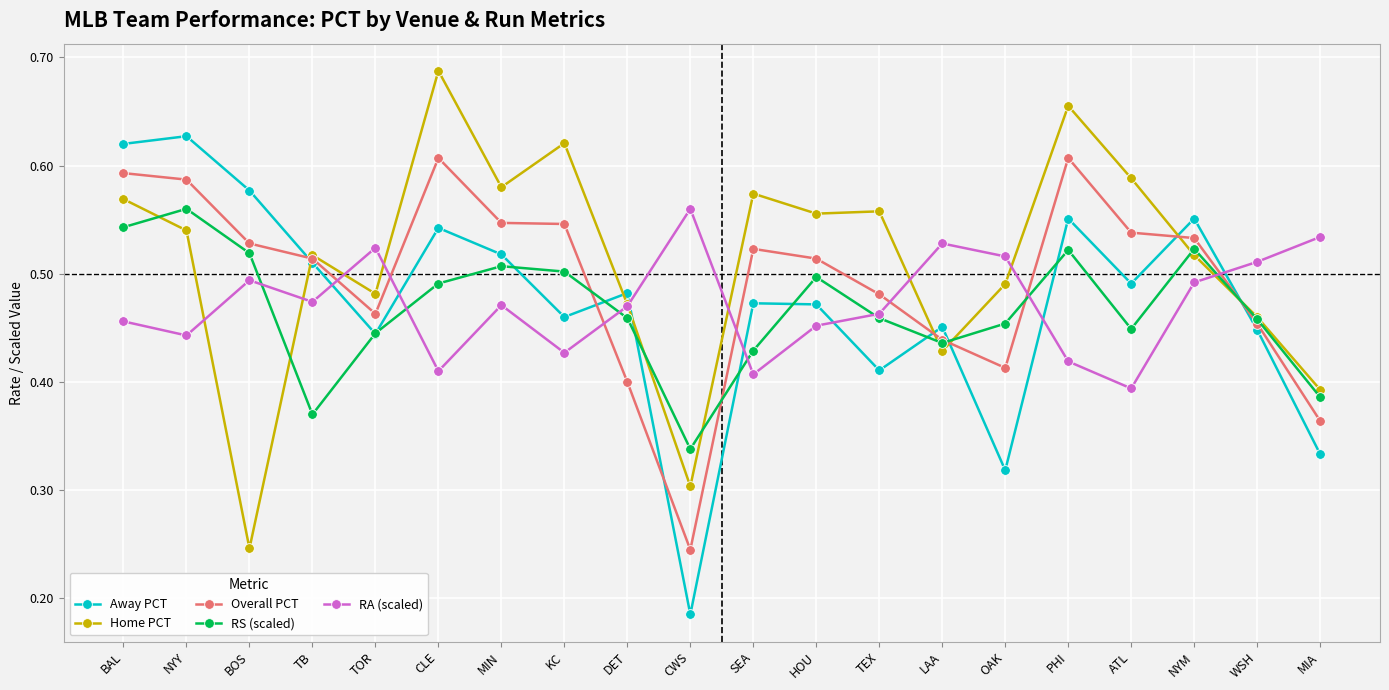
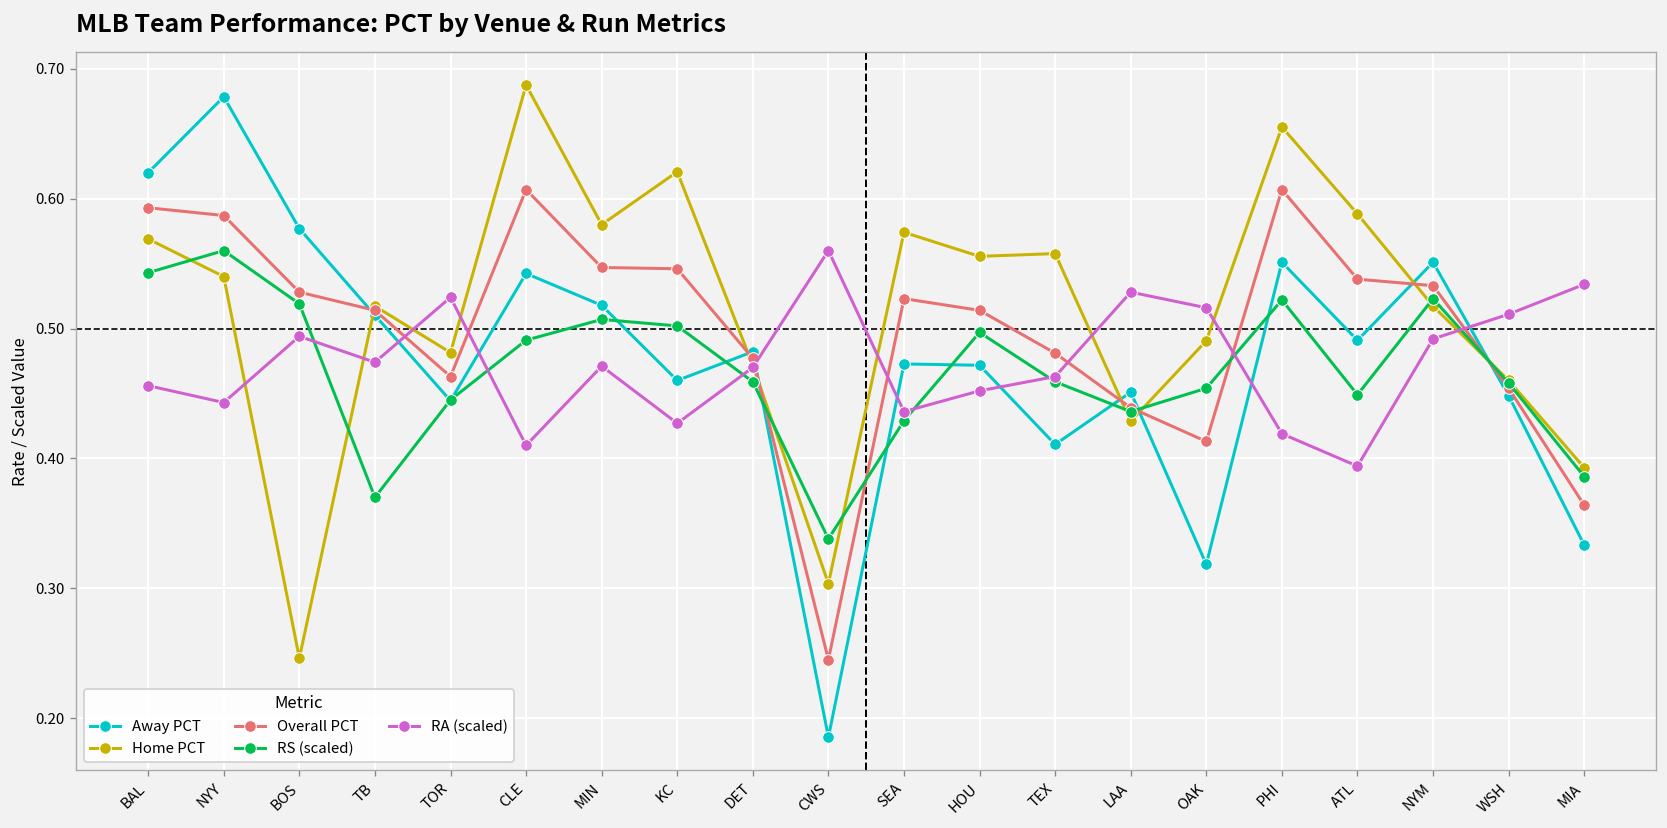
Away PCT, NYY: 0.627 -> 0.678
Overall PCT, DET: 0.400 -> 0.477
RA (scaled), SEA: 0.407 -> 0.436
